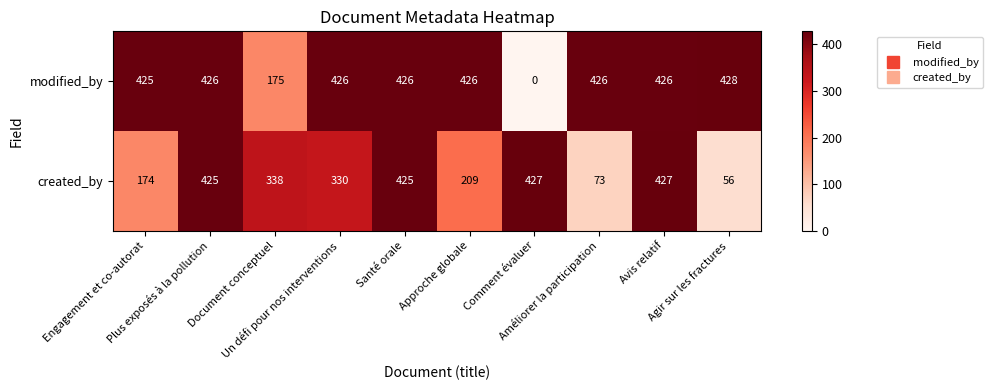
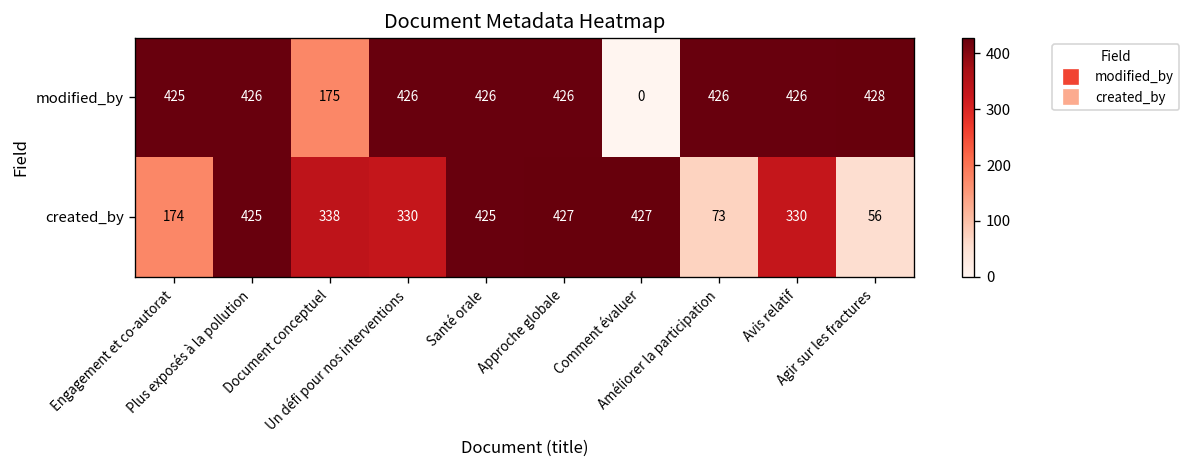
created_by, Approche globale: 209 -> 427
created_by, Avis relatif: 427 -> 330
